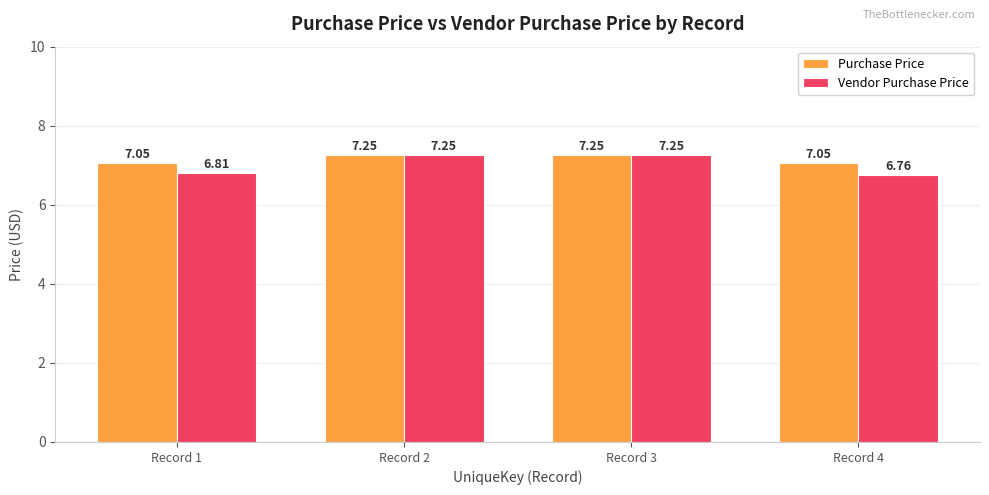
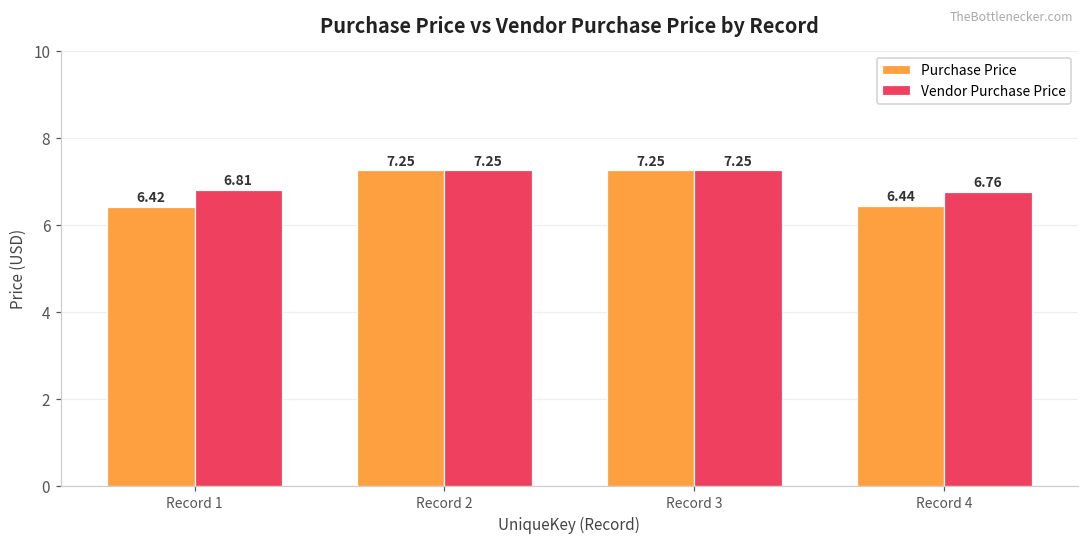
Purchase Price, Record 1: 7.05 -> 6.42
Purchase Price, Record 4: 7.05 -> 6.44
